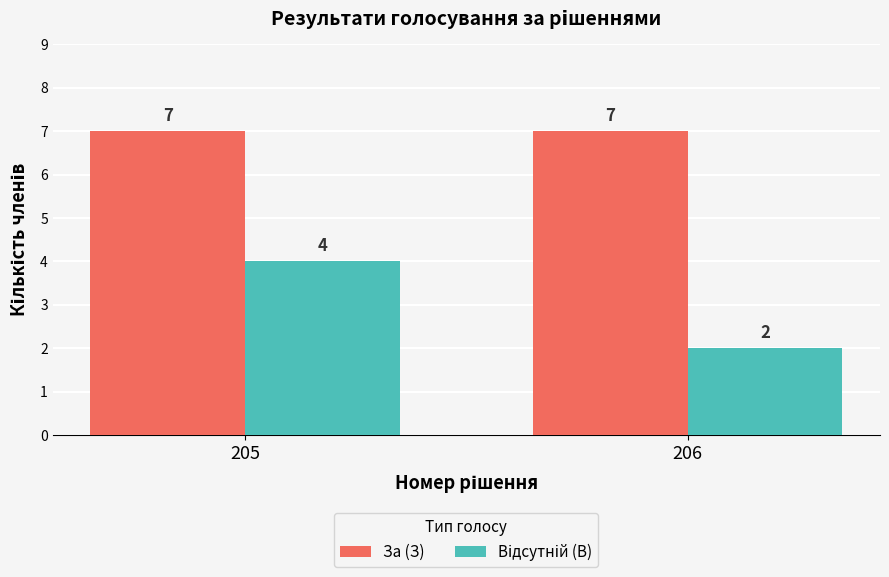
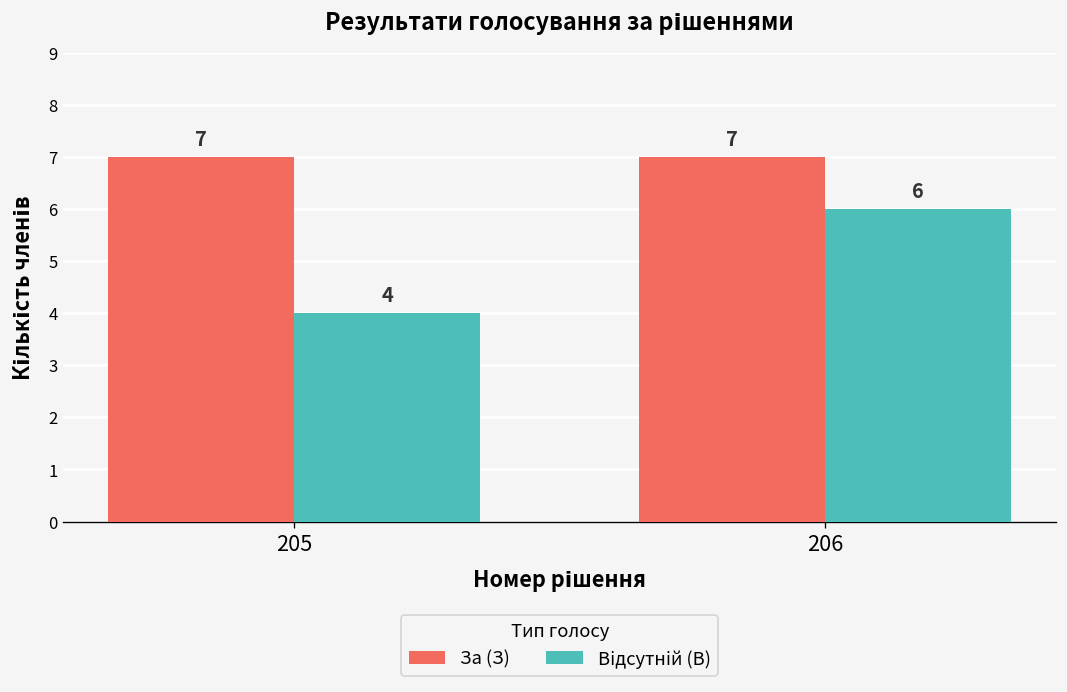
Відсутній (В), 206: 2 -> 6
